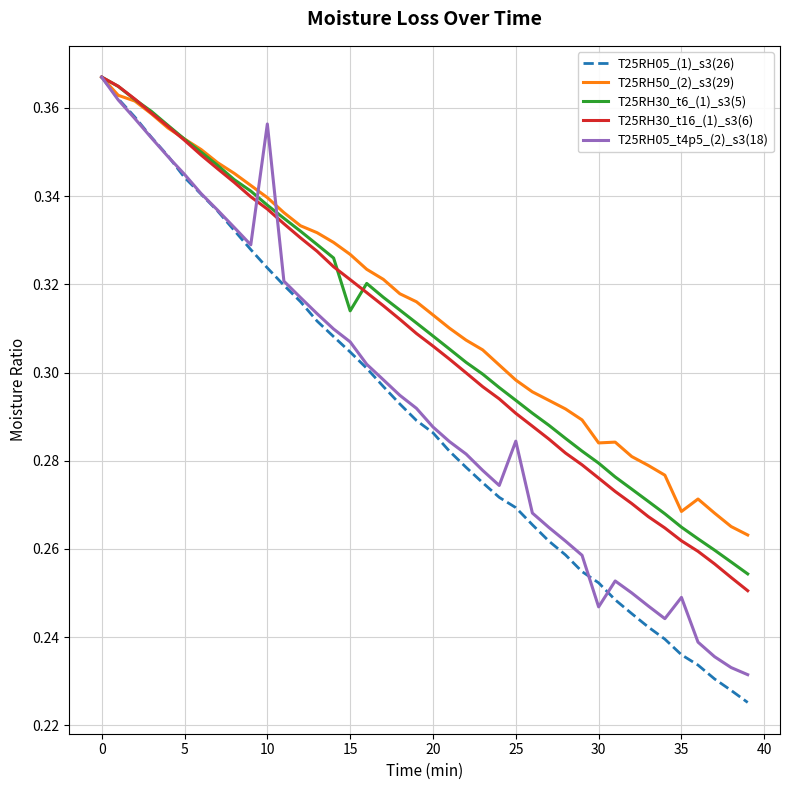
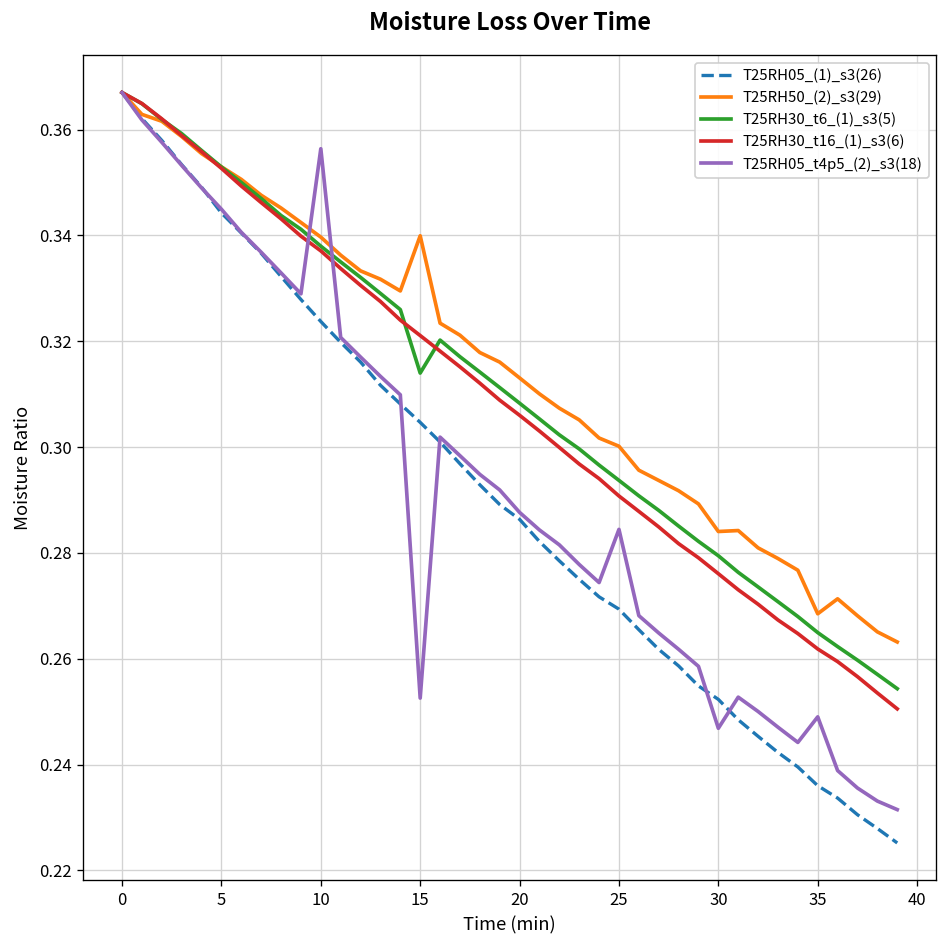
T25RH50_(2)_s3(29), 15: 0.327 -> 0.340
T25RH05_t4p5_(2)_s3(18), 15: 0.307 -> 0.253
T25RH50_(2)_s3(29), 25: 0.298 -> 0.300
